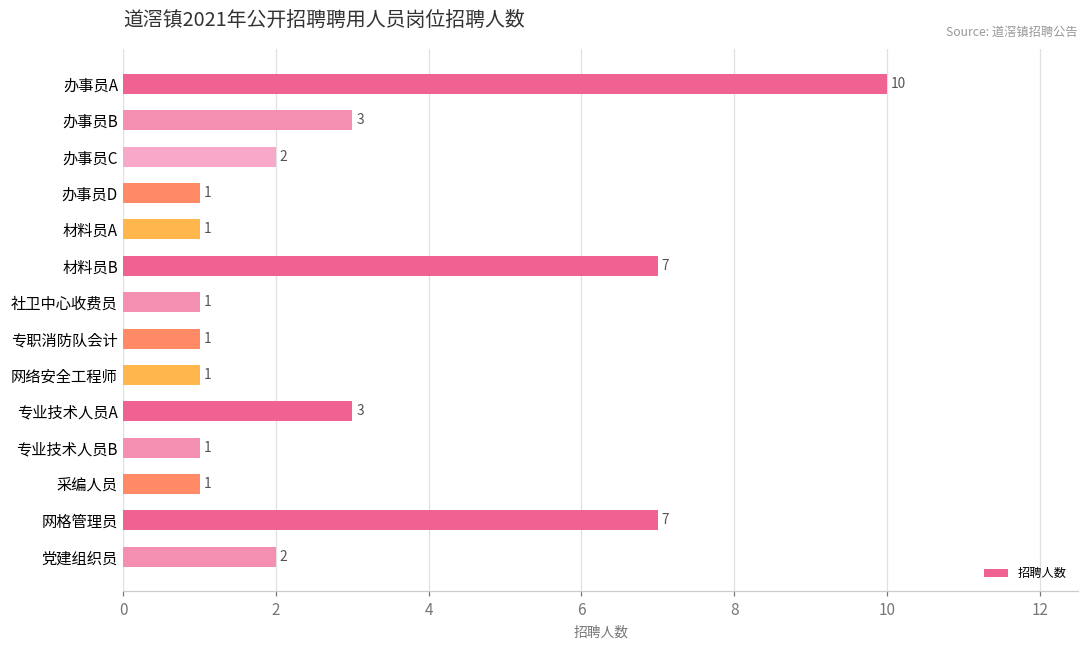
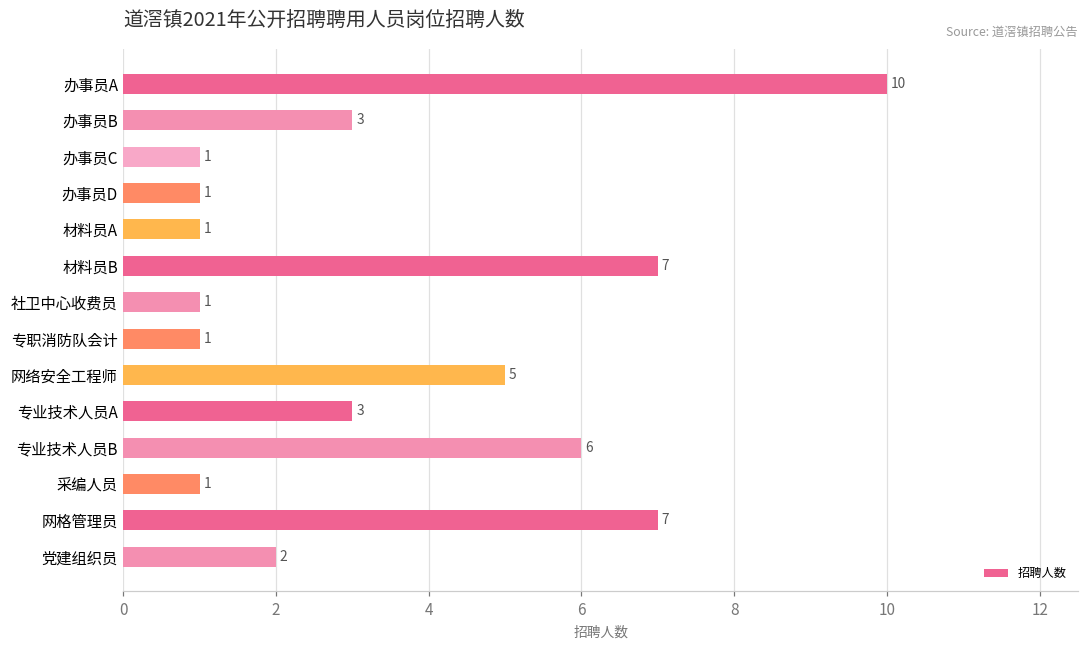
办事员C: 2 -> 1
网络安全工程师: 1 -> 5
专业技术人员B: 1 -> 6
